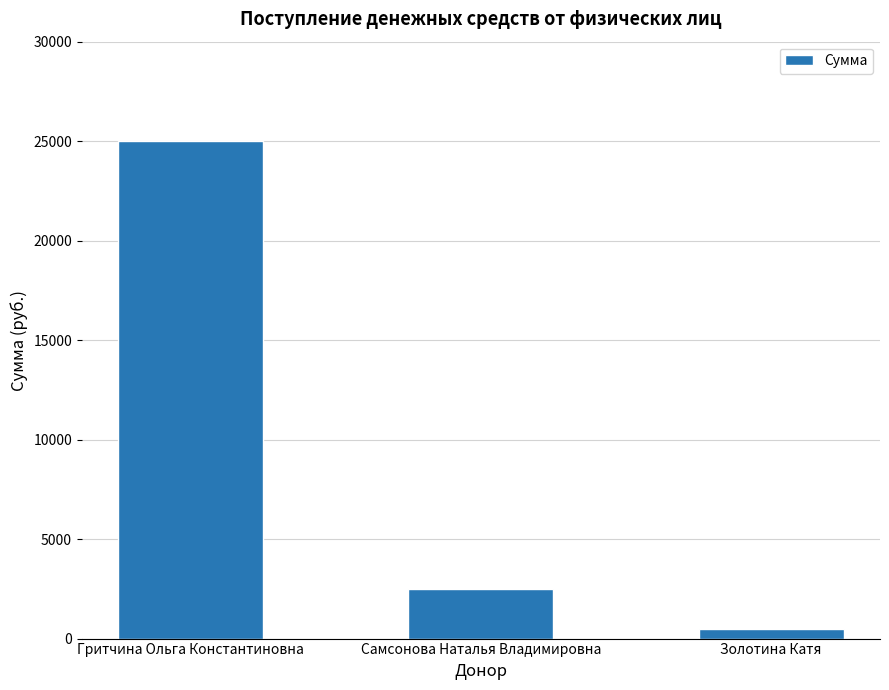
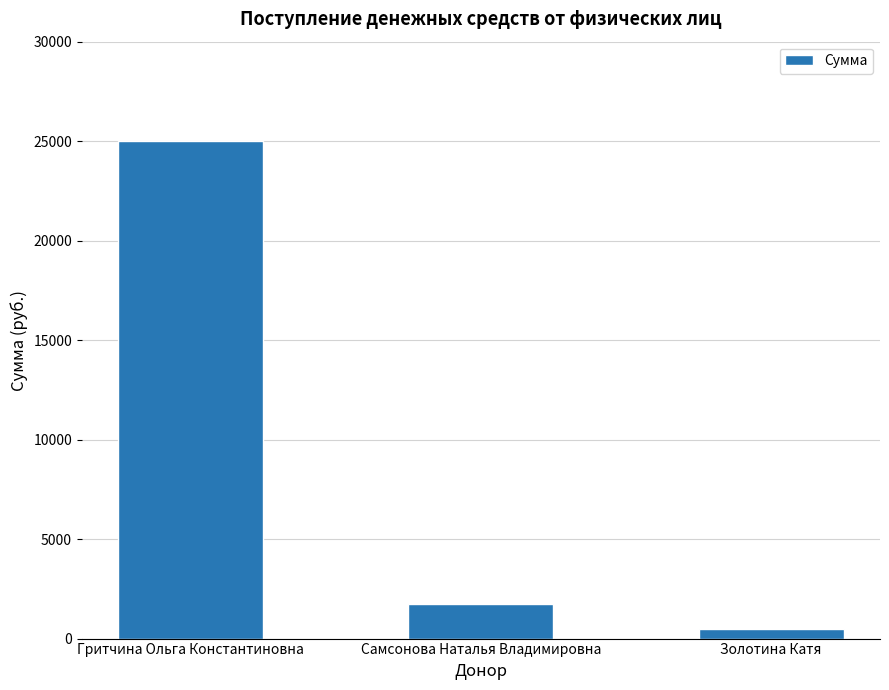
Самсонова Наталья Владимировна: 2500 -> 1700
